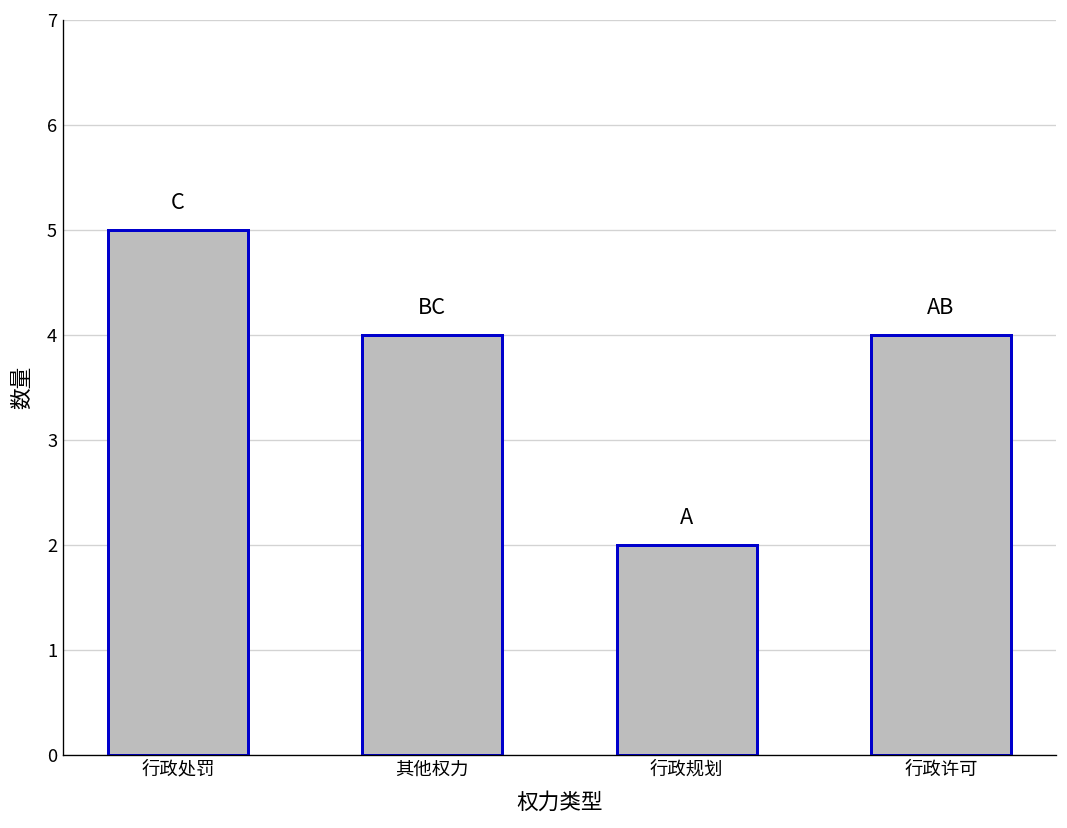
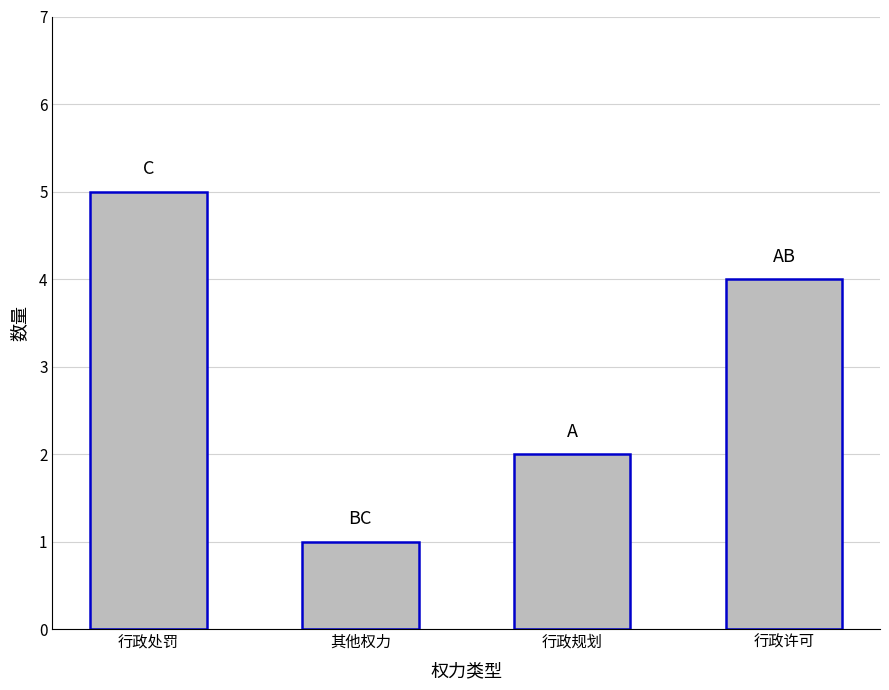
其他权力: 4 -> 1
